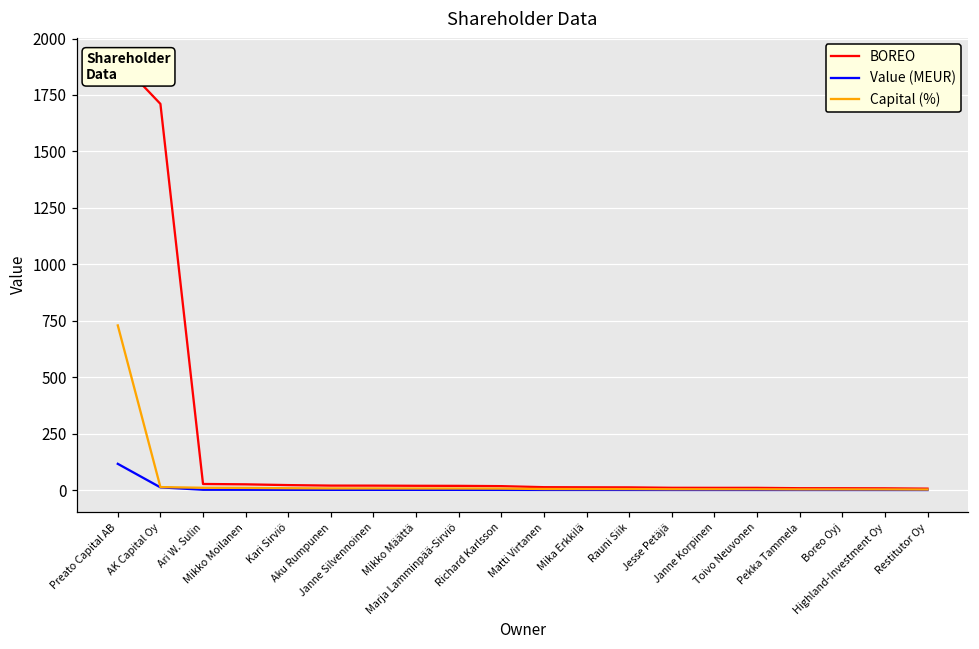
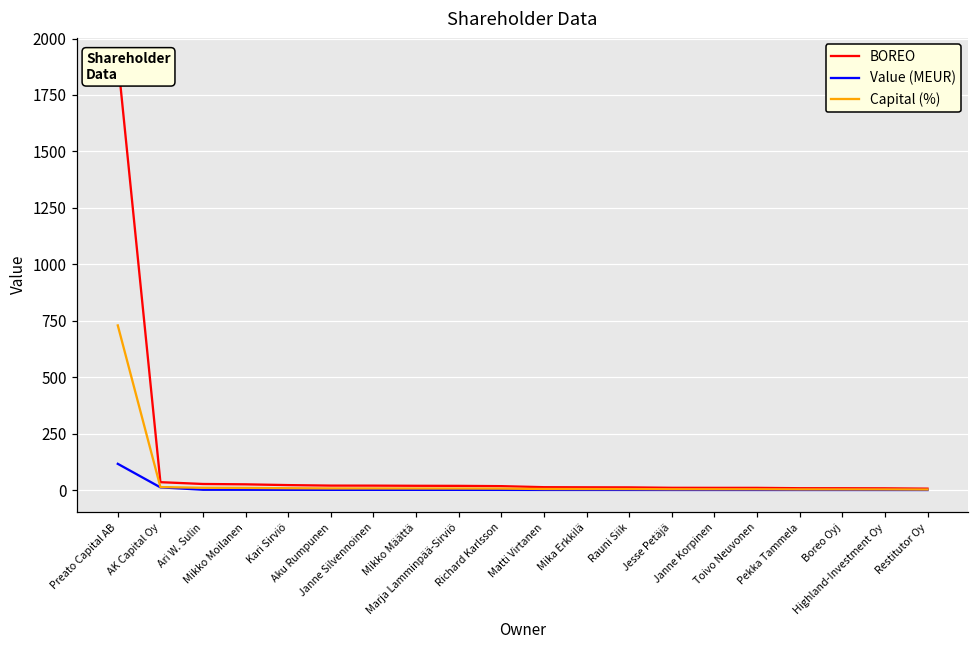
BOREO, AK Capital Oy: 1710 -> 40
